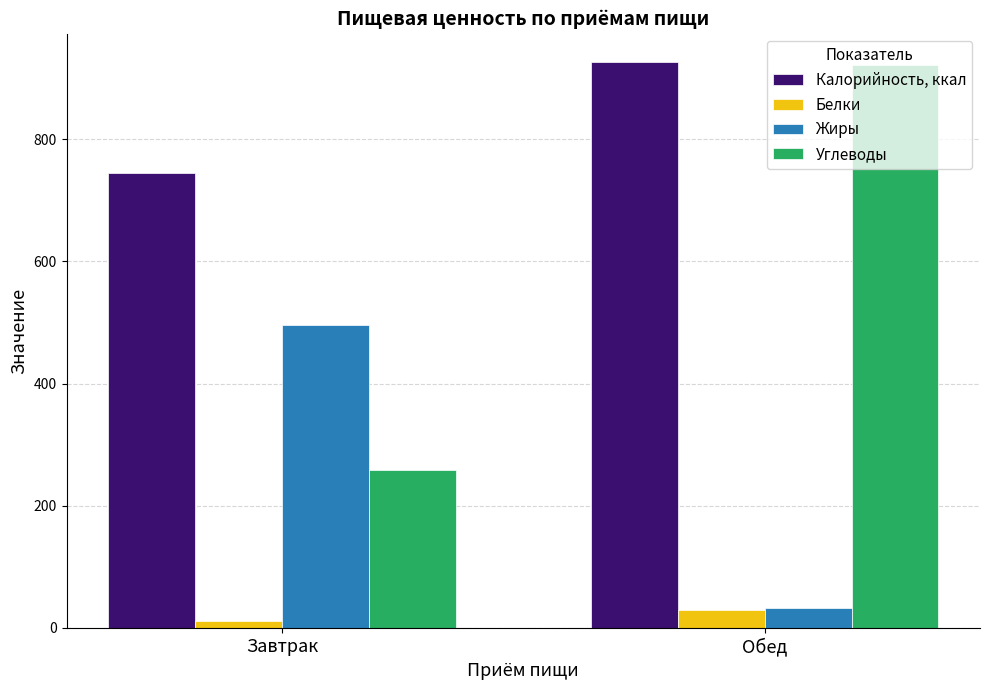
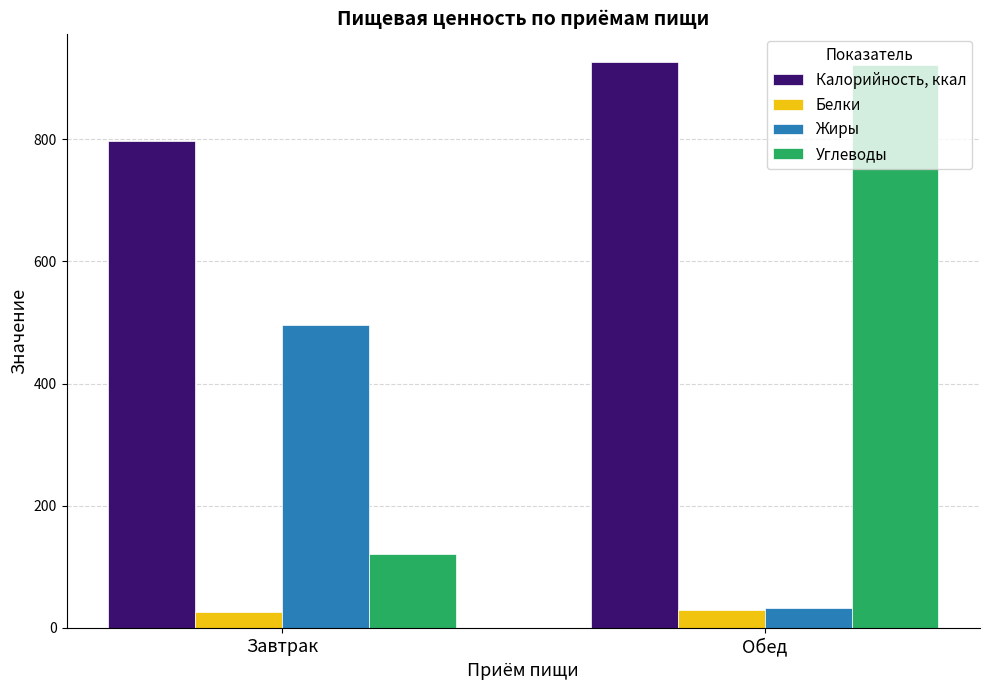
Калорийность, ккал, Завтрак: 750 -> 800
Белки, Завтрак: 10 -> 30
Углеводы, Завтрак: 260 -> 120
